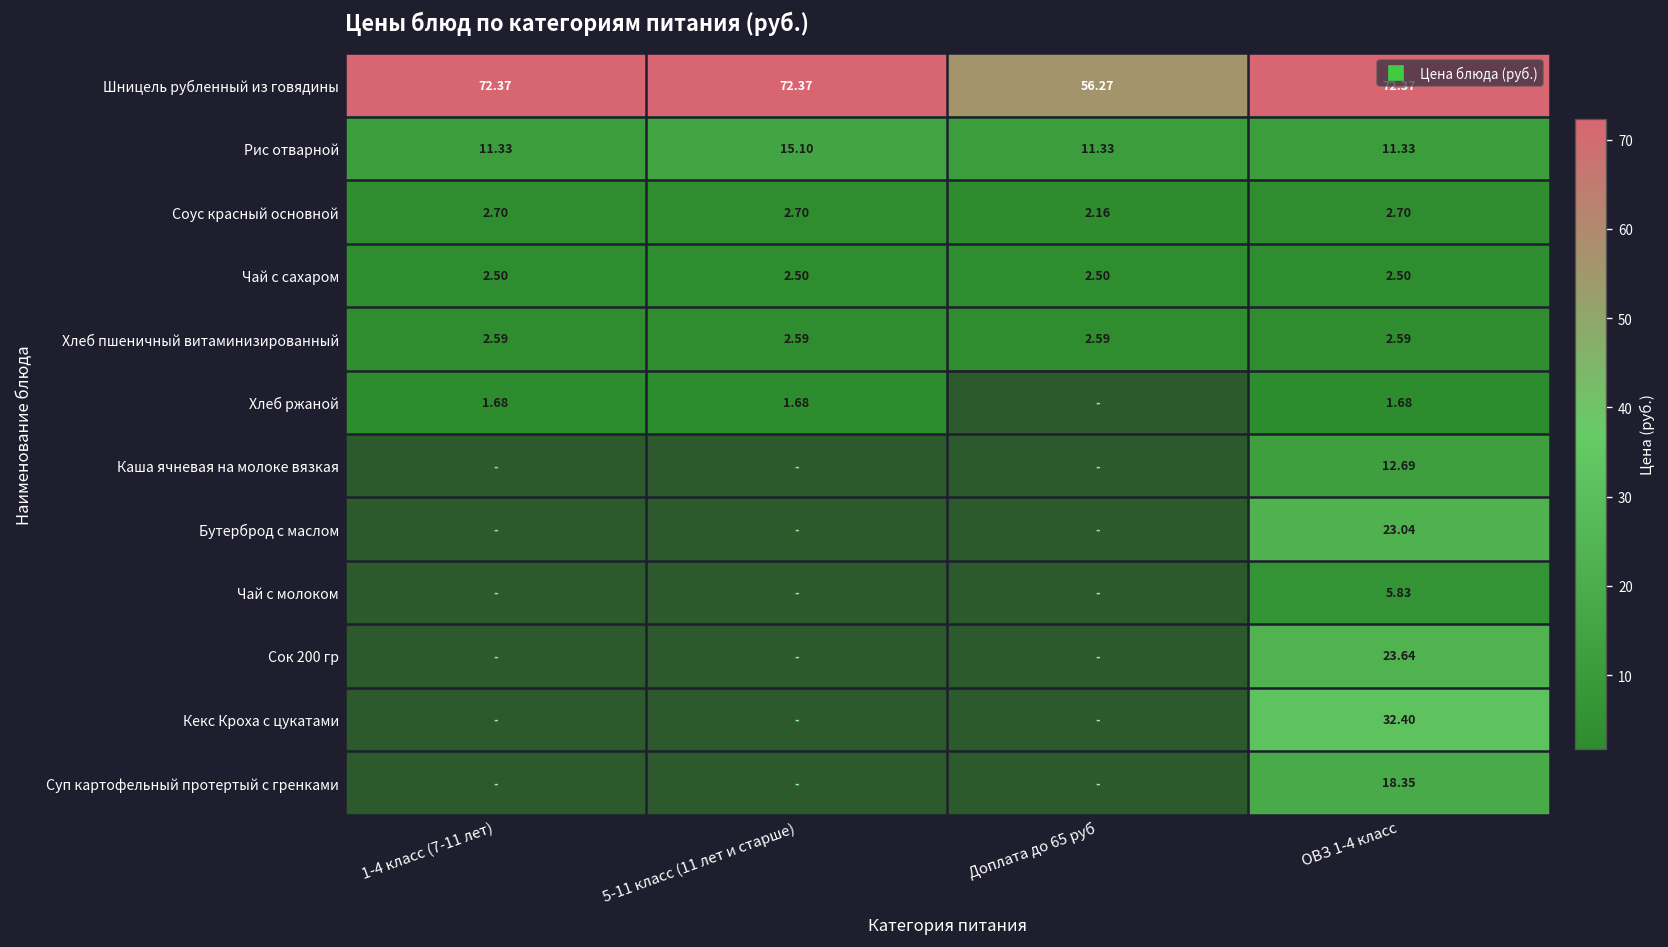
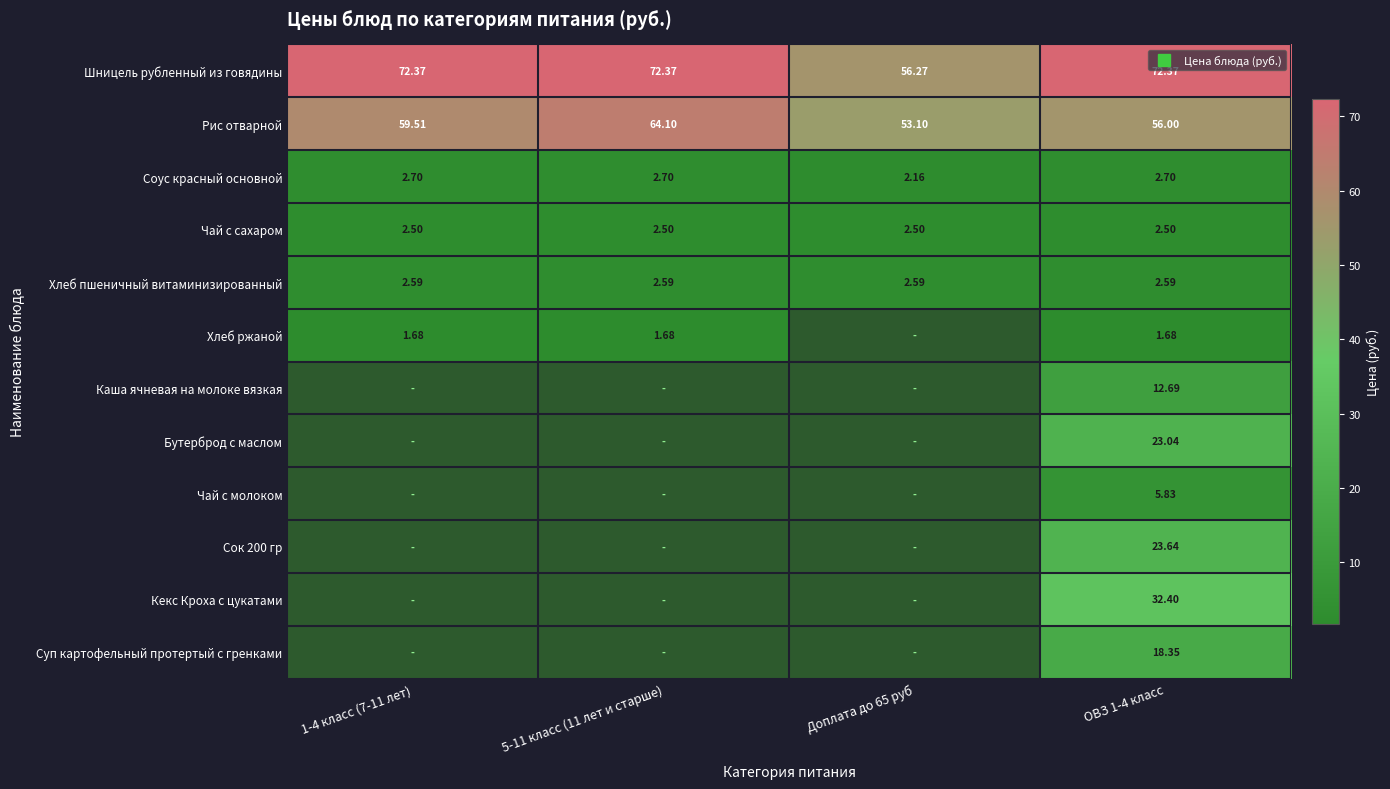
Рис отварной, 1-4 класс (7-11 лет): 11.33 -> 59.51
Рис отварной, 5-11 класс (11 лет и старше): 15.10 -> 64.10
Рис отварной, Доплата до 65 руб: 11.33 -> 53.10
Рис отварной, ОВЗ 1-4 класс: 11.33 -> 56.00
